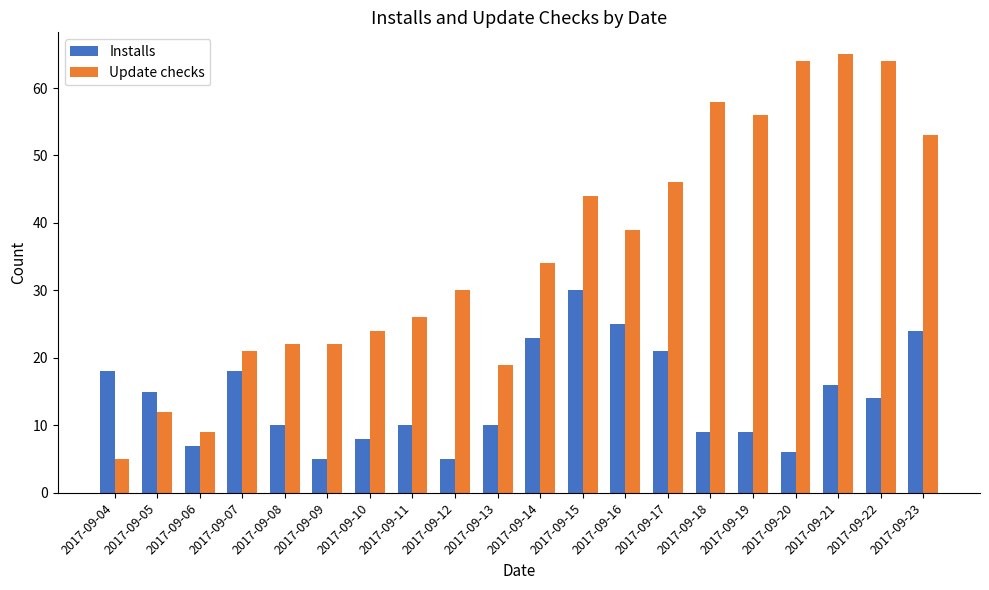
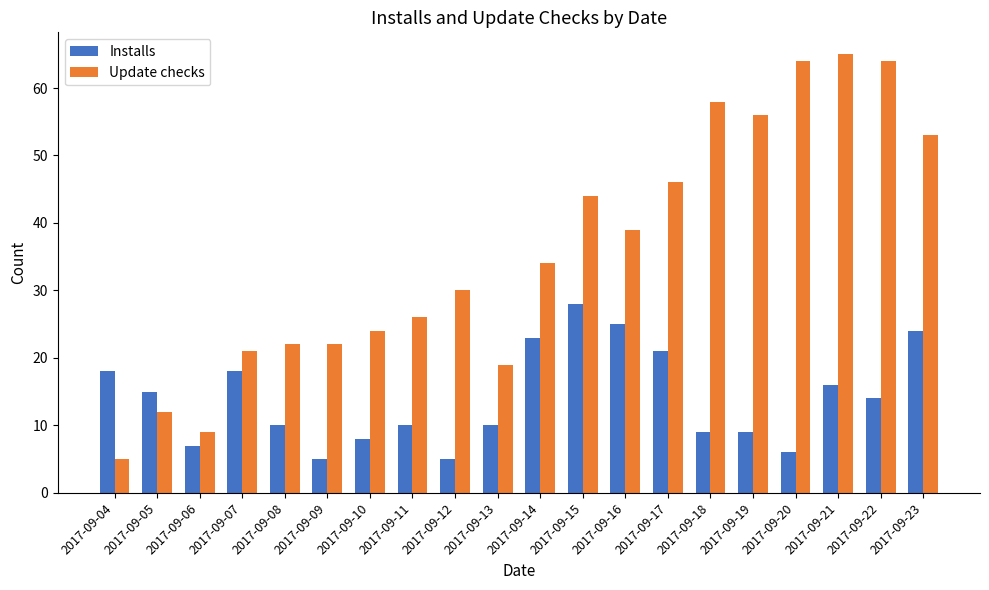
Installs, 2017-09-15: 30 -> 28
